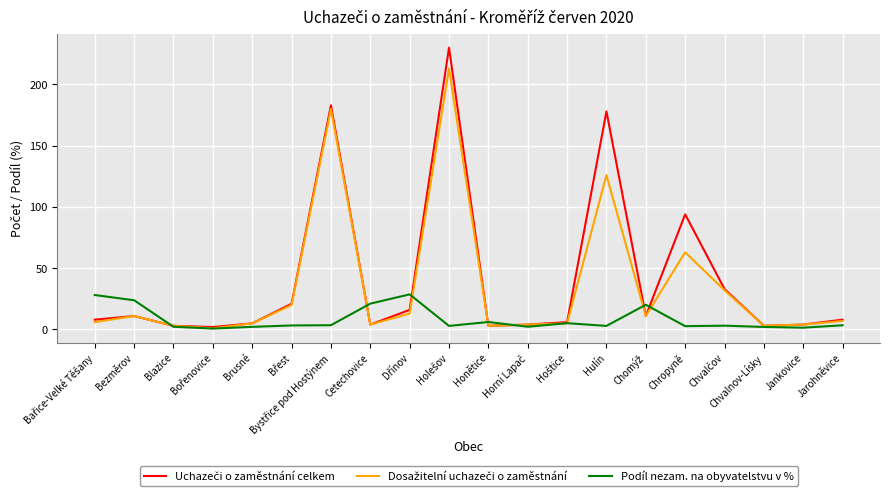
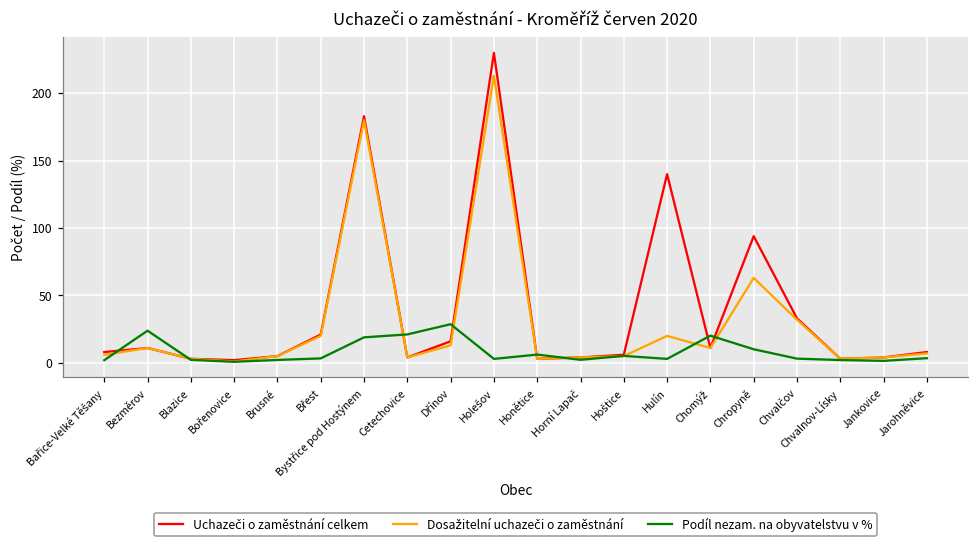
Podíl nezam. na obyvatelstvu v %, Bařice-Velké Těšany: 28 -> 2
Podíl nezam. na obyvatelstvu v %, Bystřice pod Hostýnem: 4 -> 19
Uchazeči o zaměstnání celkem, Hulín: 178 -> 140
Dosažitelní uchazeči o zaměstnání, Hulín: 126 -> 20
Podíl nezam. na obyvatelstvu v %, Chropyně: 3 -> 10
